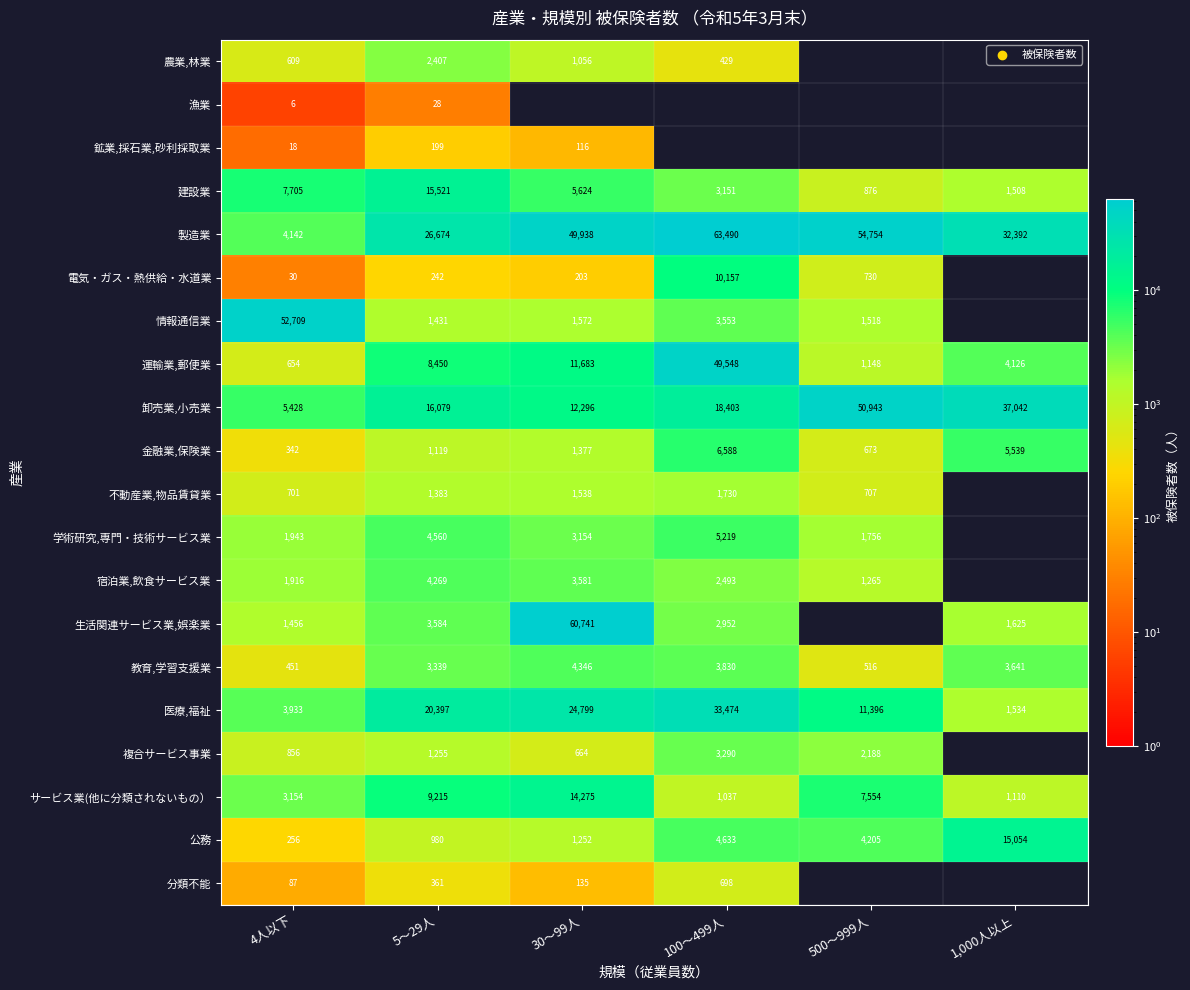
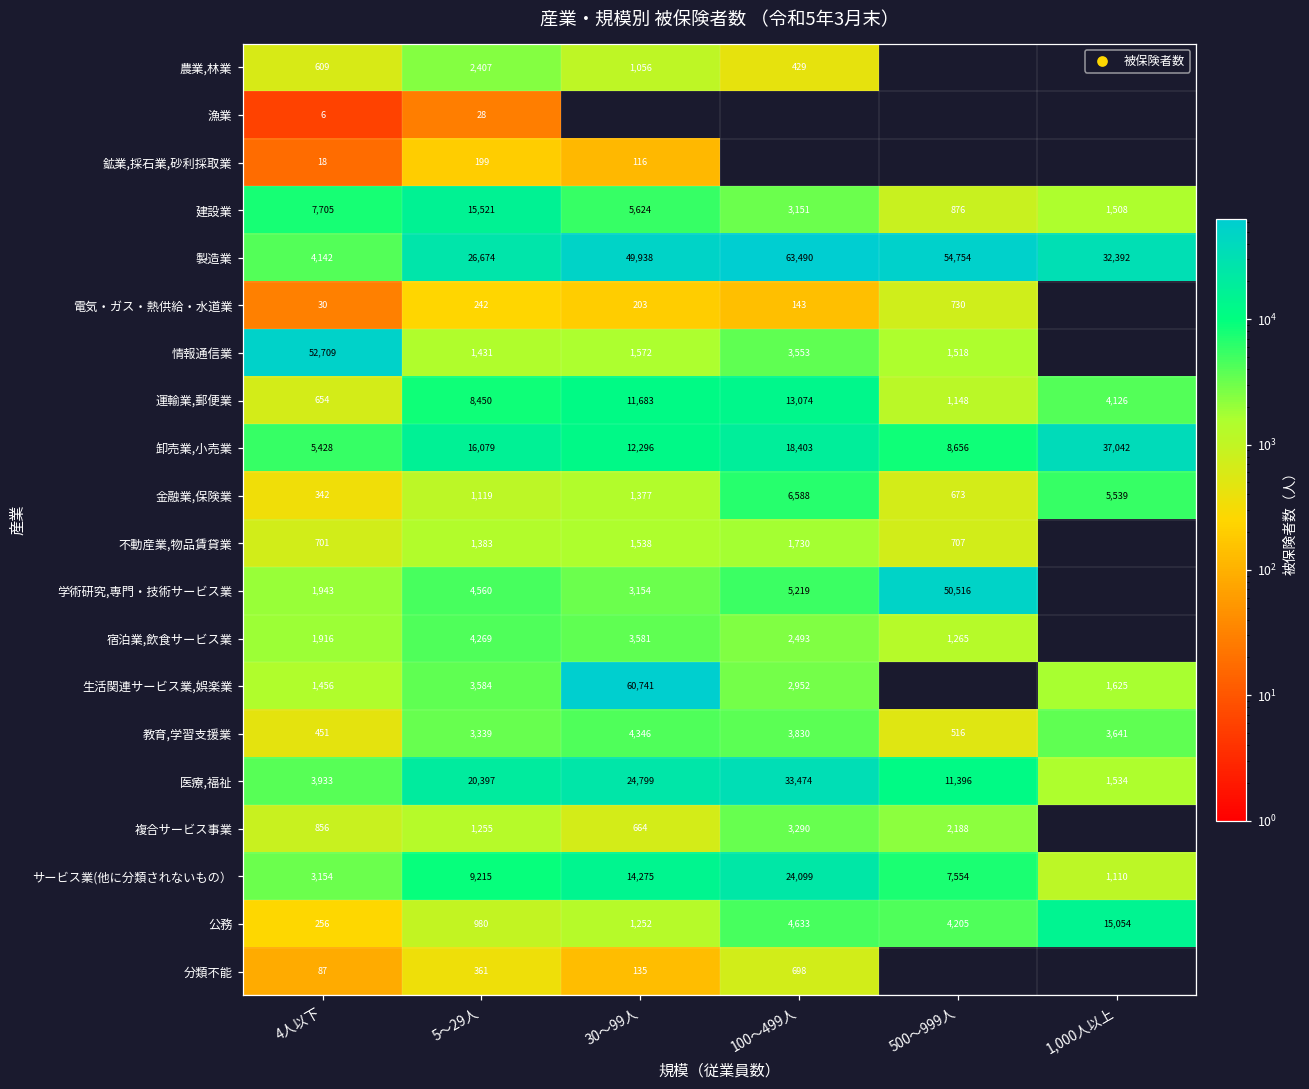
電気・ガス・熱供給・水道業, 100～499人: 10,157 -> 143
運輸業,郵便業, 100～499人: 49,548 -> 13,074
卸売業,小売業, 500～999人: 50,943 -> 8,656
学術研究,専門・技術サービス業, 500～999人: 1,756 -> 50,516
サービス業(他に分類されないもの）, 100～499人: 1,037 -> 24,099
